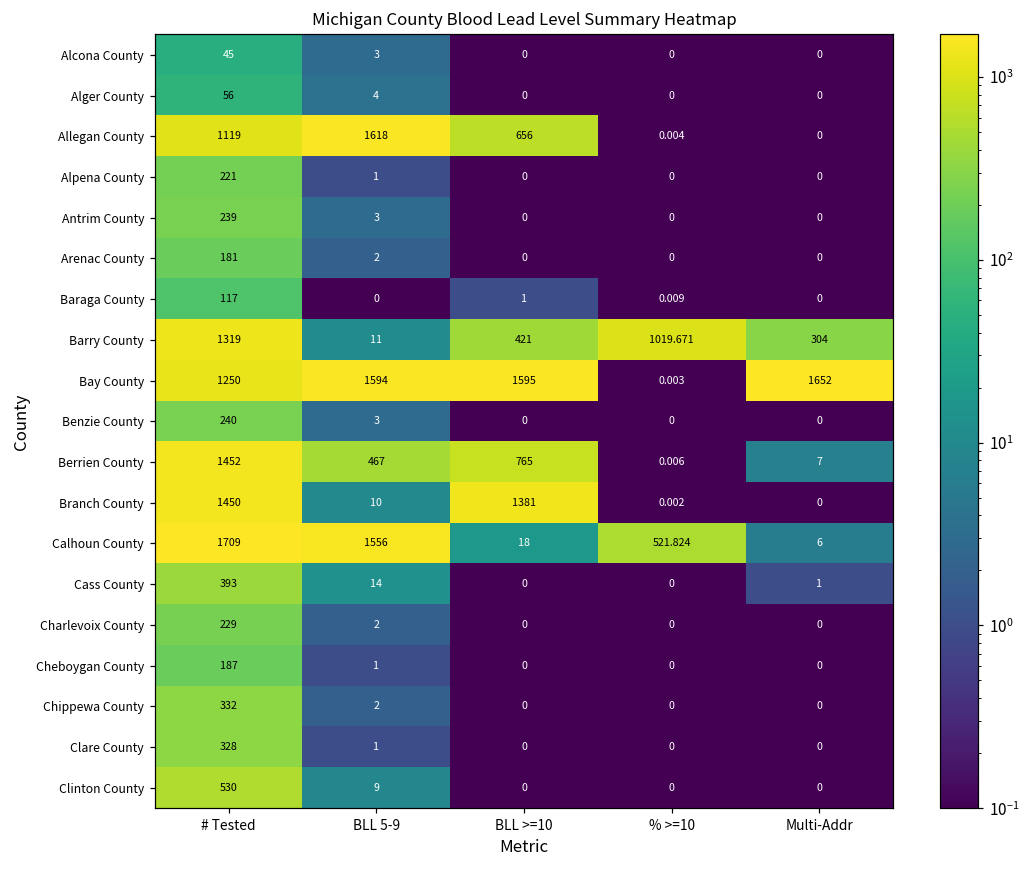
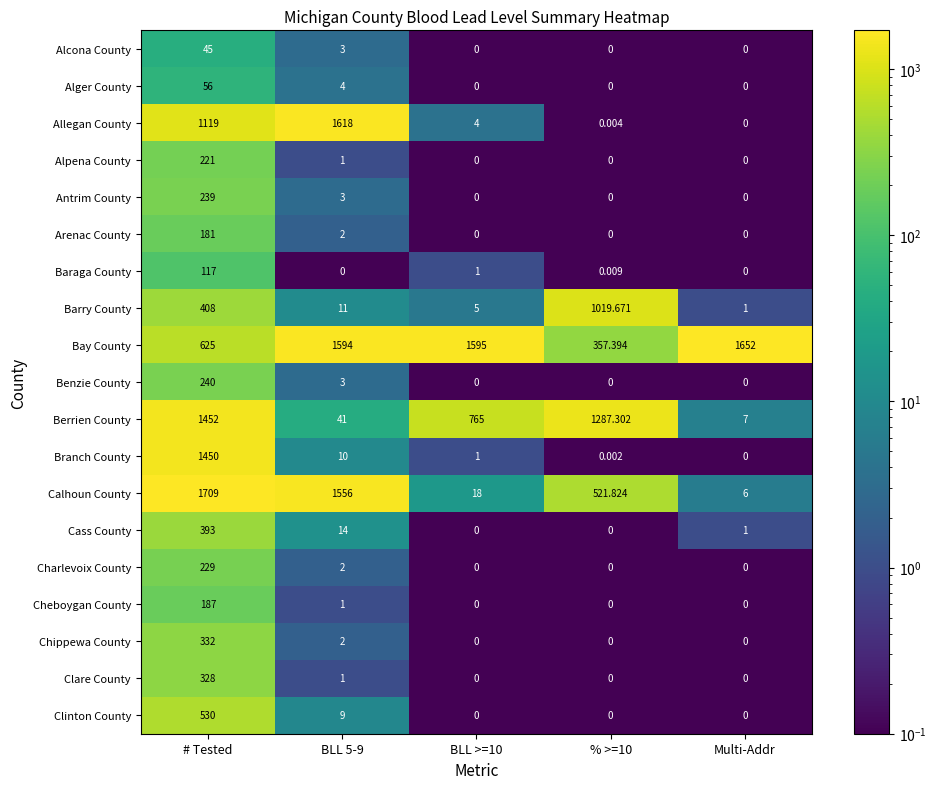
Allegan County, BLL >=10: 656 -> 4
Barry County, # Tested: 1319 -> 408
Barry County, BLL >=10: 421 -> 5
Barry County, Multi-Addr: 304 -> 1
Bay County, # Tested: 1250 -> 625
Bay County, % >=10: 0.003 -> 357.394
Berrien County, BLL 5-9: 467 -> 41
Berrien County, % >=10: 0.006 -> 1287.302
Branch County, BLL >=10: 1381 -> 1
